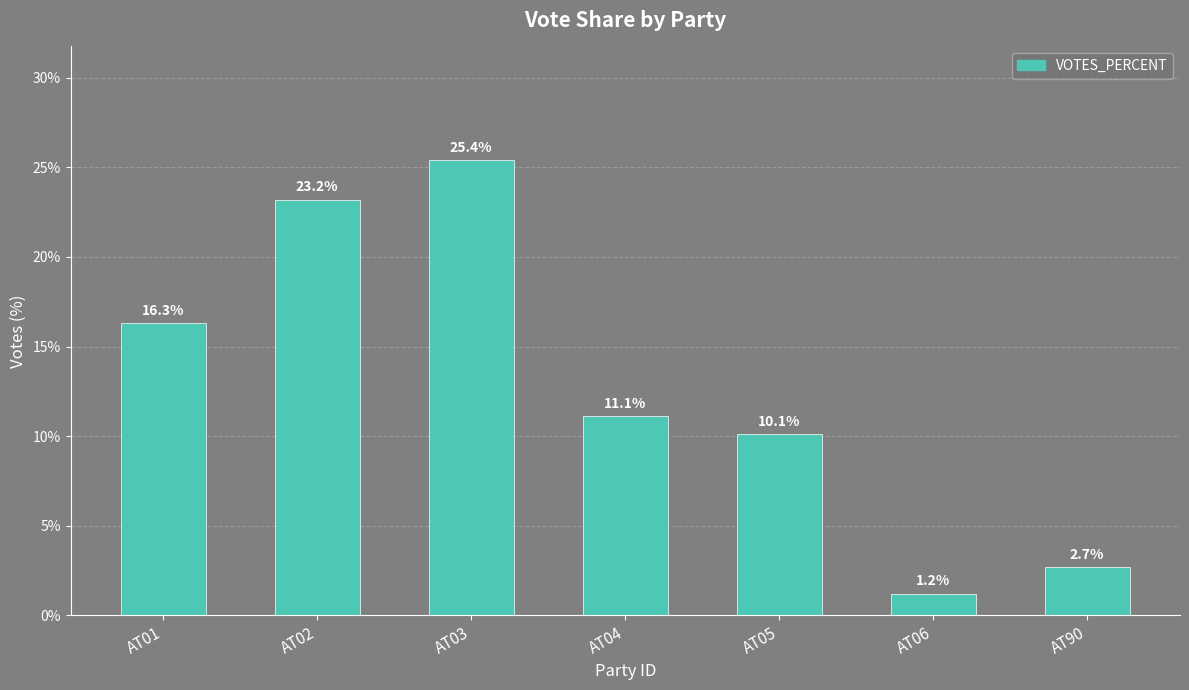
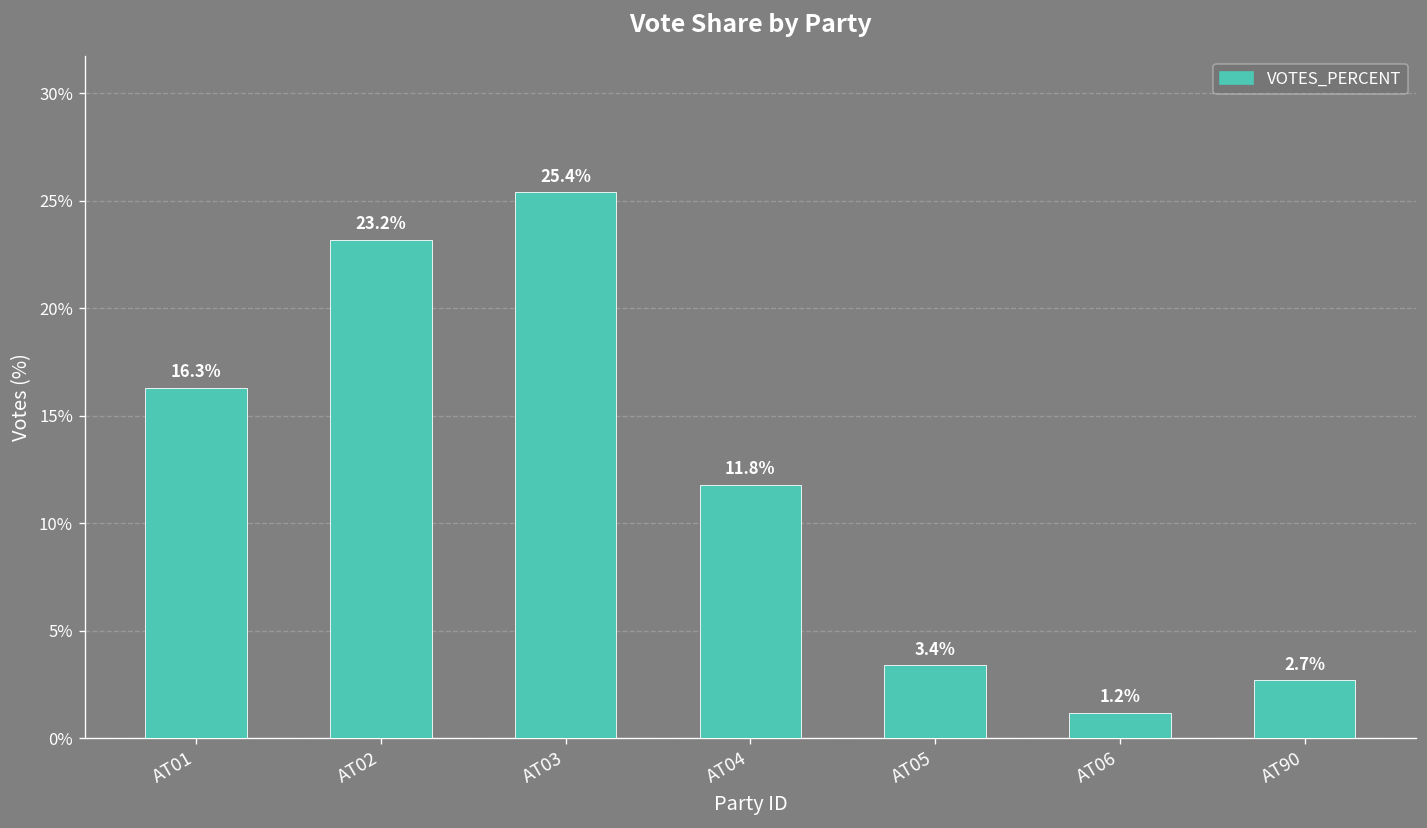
AT04: 11.1% -> 11.8%
AT05: 10.1% -> 3.4%
